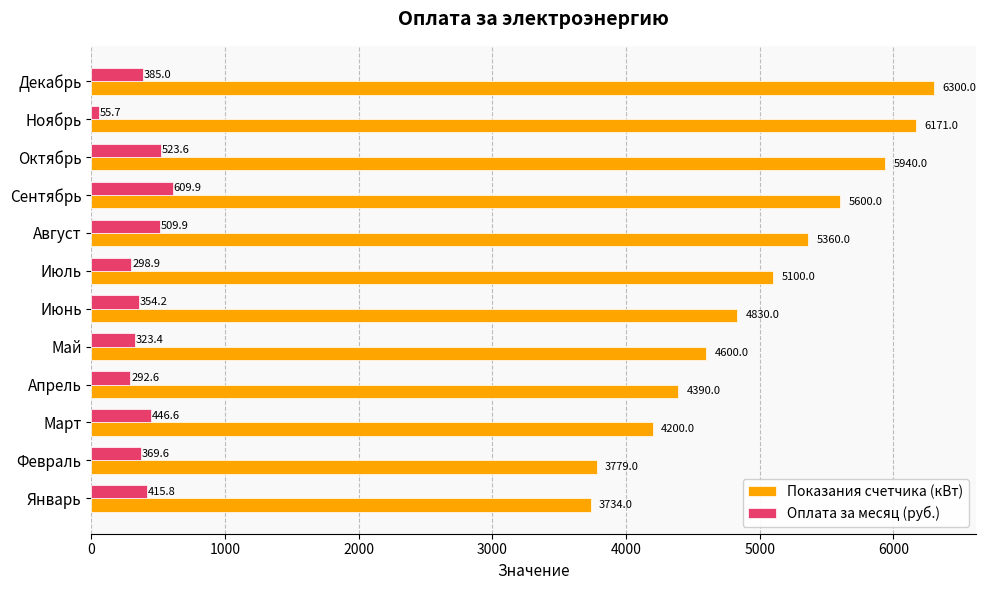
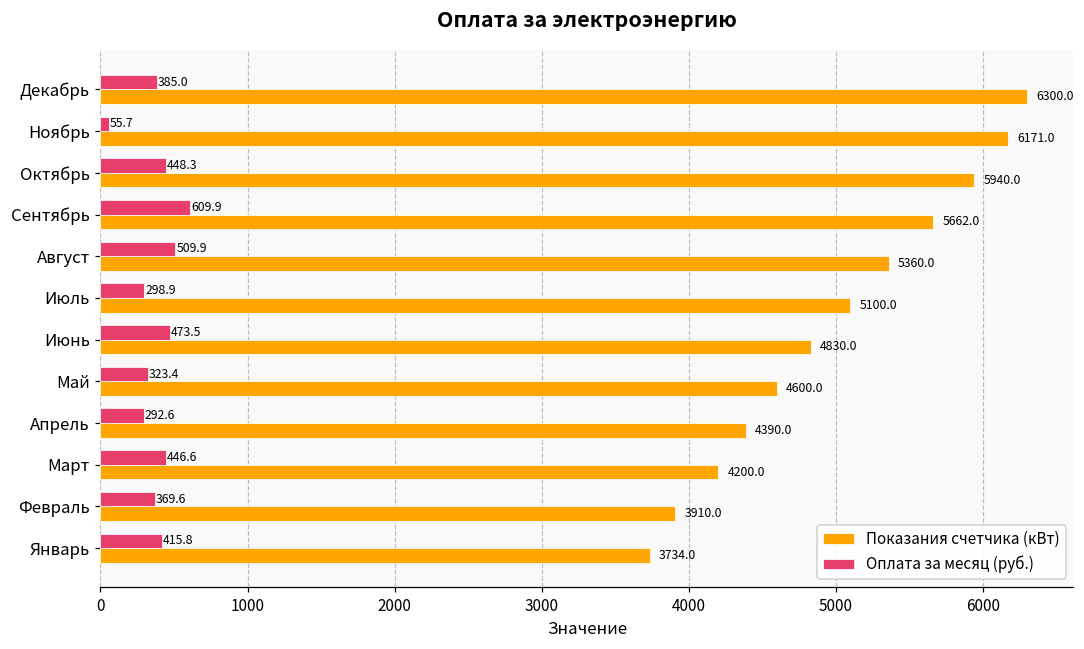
Оплата за месяц (руб.), Октябрь: 523.6 -> 448.3
Показания счетчика (кВт), Сентябрь: 5600.0 -> 5662.0
Оплата за месяц (руб.), Июнь: 354.2 -> 473.5
Показания счетчика (кВт), Февраль: 3779.0 -> 3910.0
